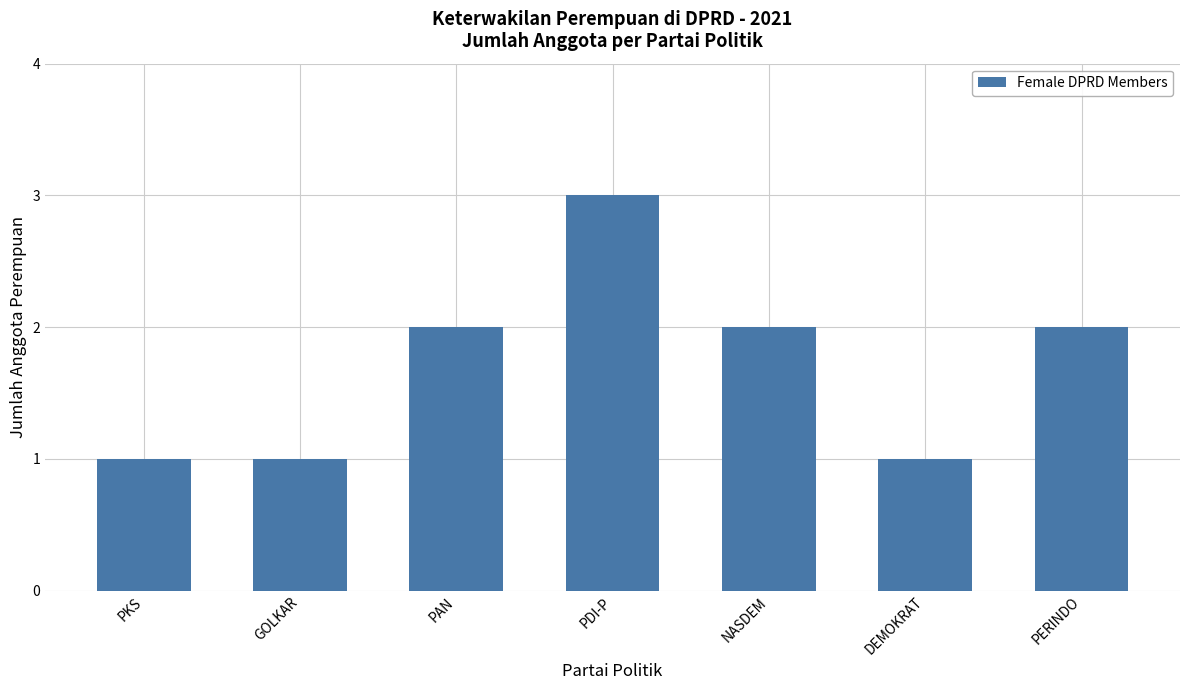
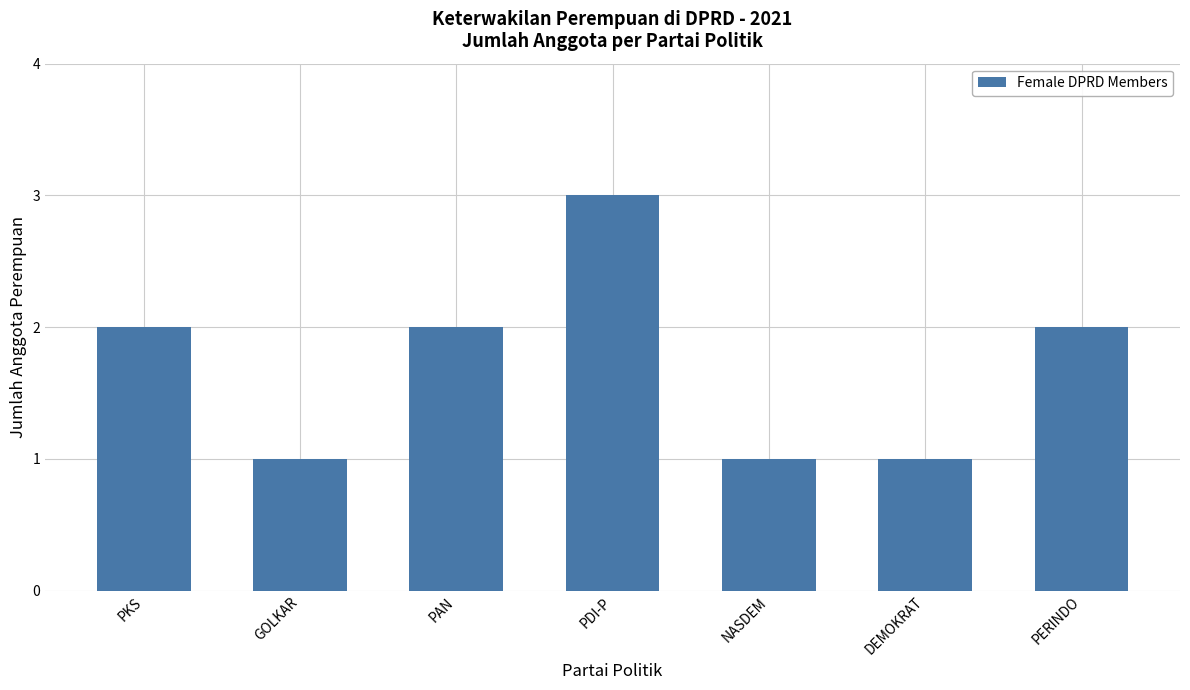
PKS: 1 -> 2
NASDEM: 2 -> 1
